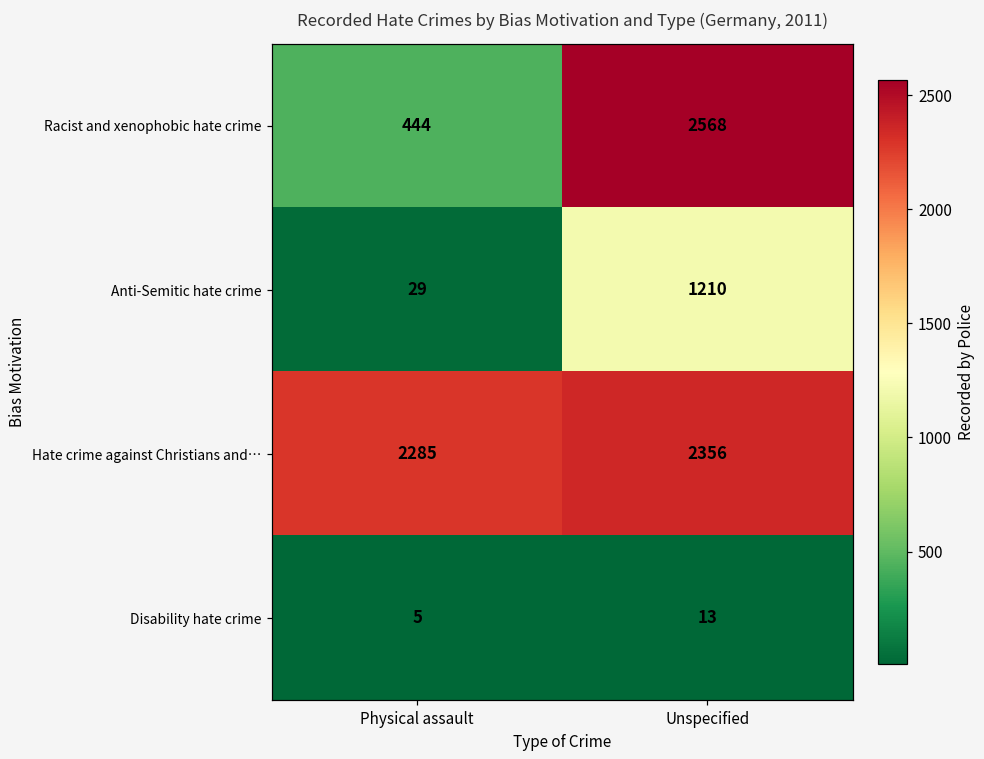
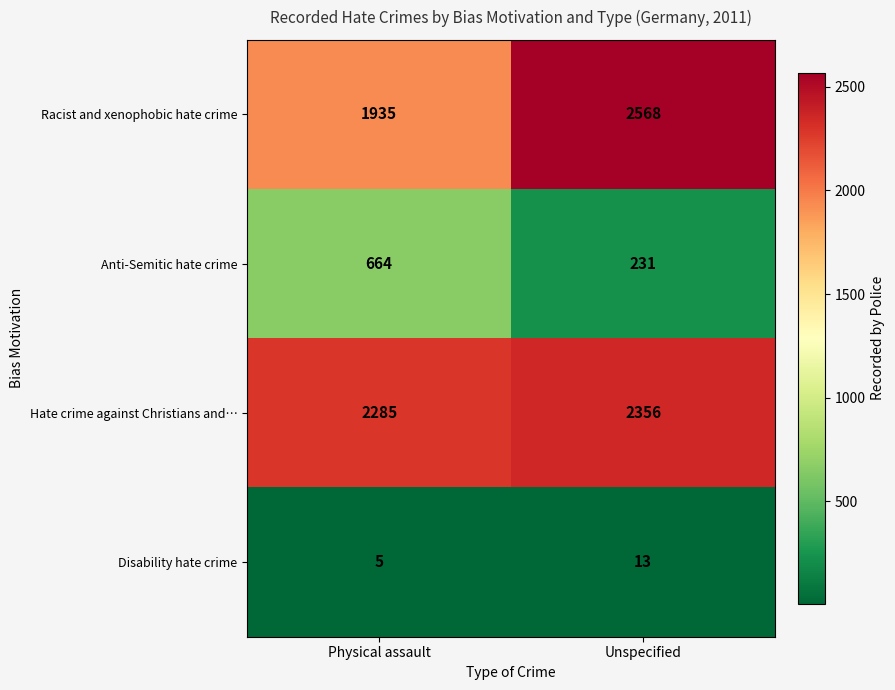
Racist and xenophobic hate crime, Physical assault: 444 -> 1935
Anti-Semitic hate crime, Physical assault: 29 -> 664
Anti-Semitic hate crime, Unspecified: 1210 -> 231
